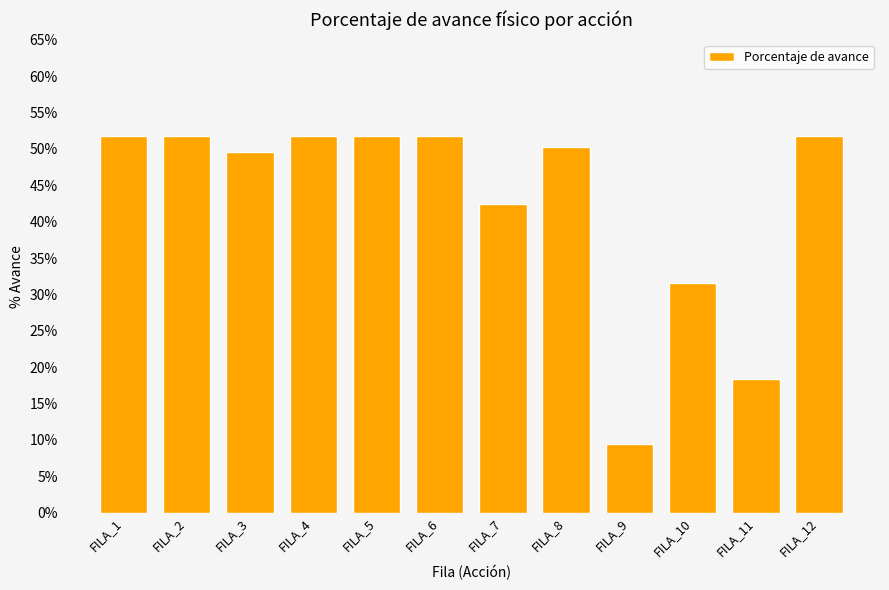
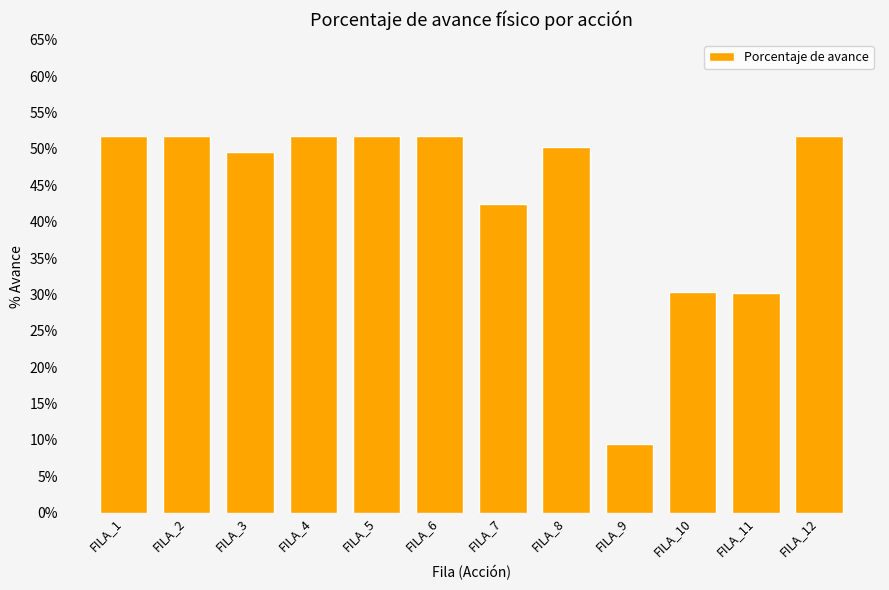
FILA_10: 32% -> 30%
FILA_11: 18% -> 30%
